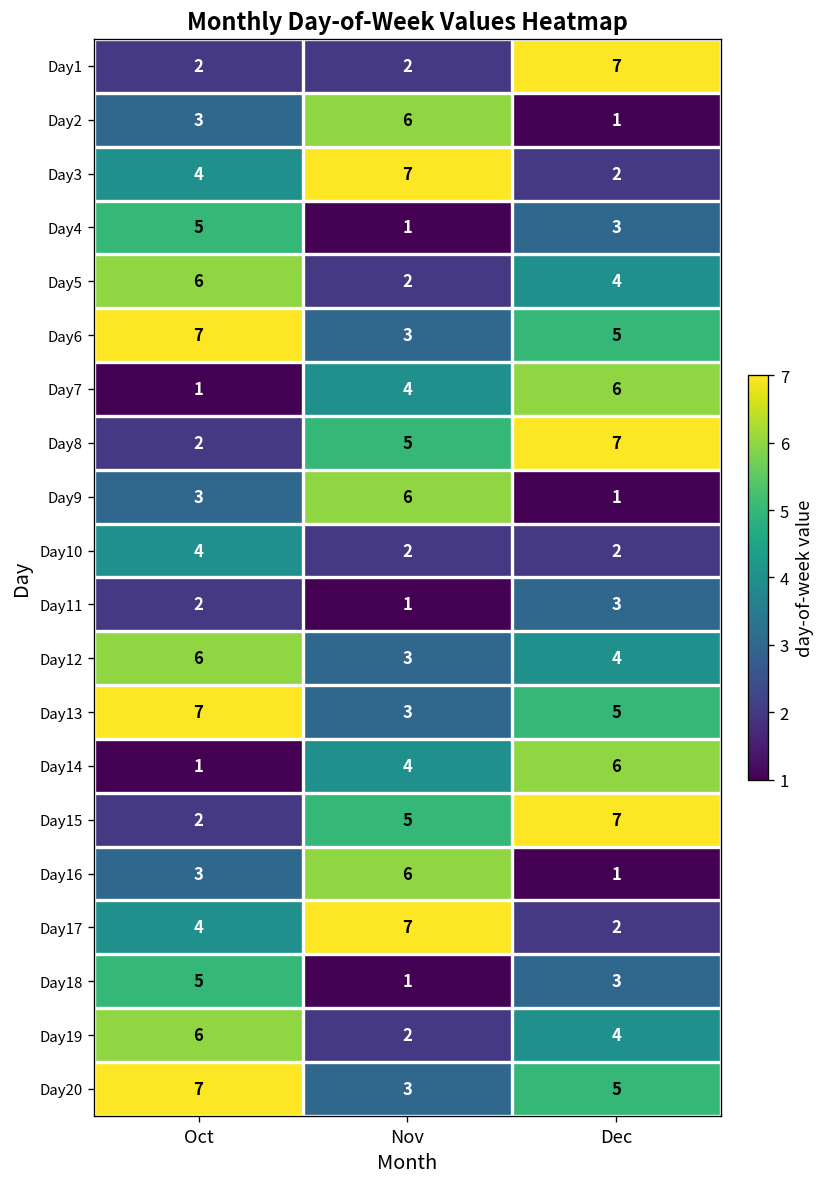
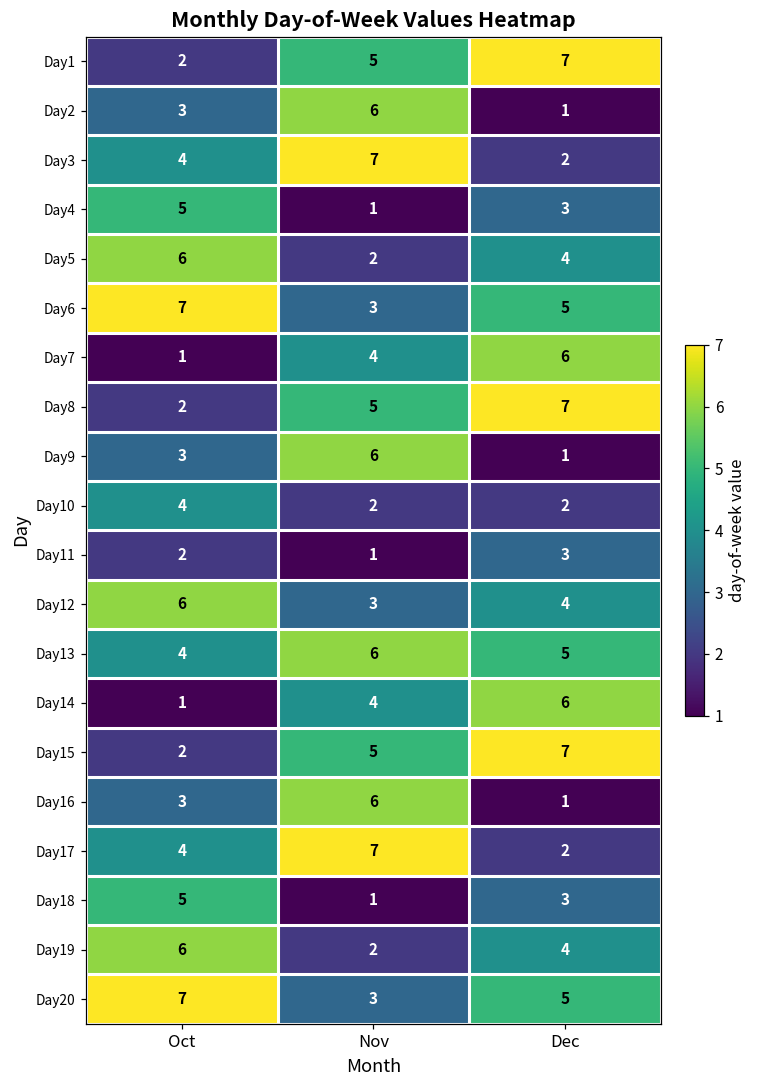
Day1, Nov: 2 -> 5
Day13, Oct: 7 -> 4
Day13, Nov: 3 -> 6
